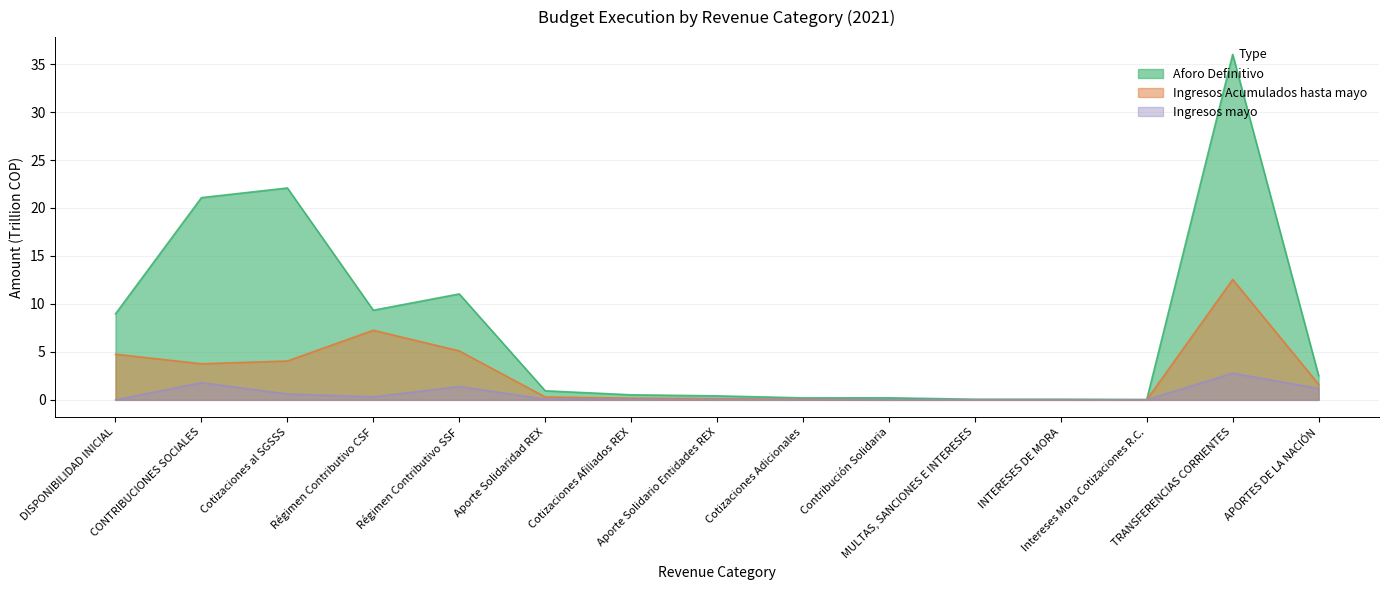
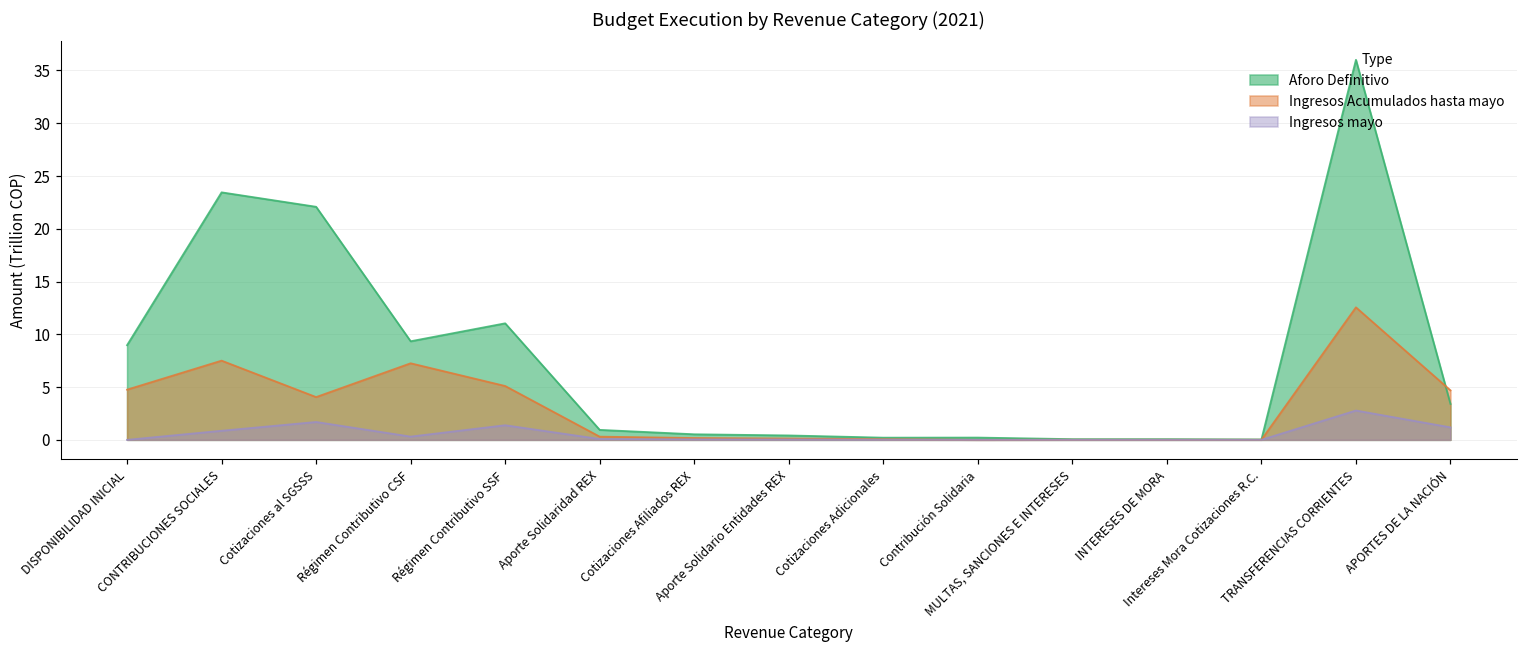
Aforo Definitivo, CONTRIBUCIONES SOCIALES: 21 -> 23
Ingresos Acumulados hasta mayo, CONTRIBUCIONES SOCIALES: 4 -> 8
Ingresos mayo, CONTRIBUCIONES SOCIALES: 2 -> 1
Ingresos mayo, Cotizaciones al SGSSS: 1 -> 2
Aforo Definitivo, APORTES DE LA NACIÓN: 2.5 -> 3.4
Ingresos Acumulados hasta mayo, APORTES DE LA NACIÓN: 2 -> 5
